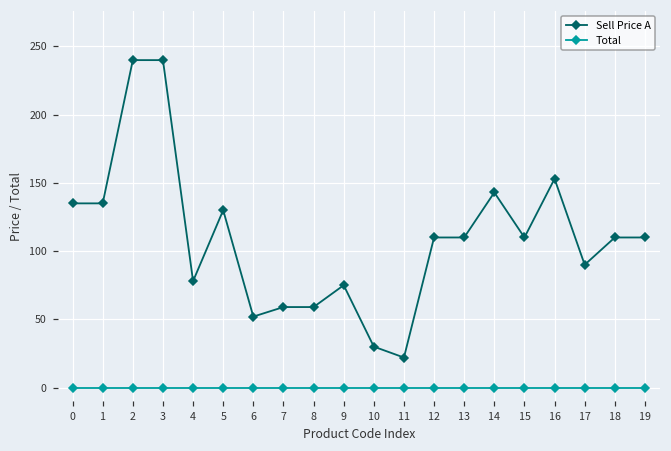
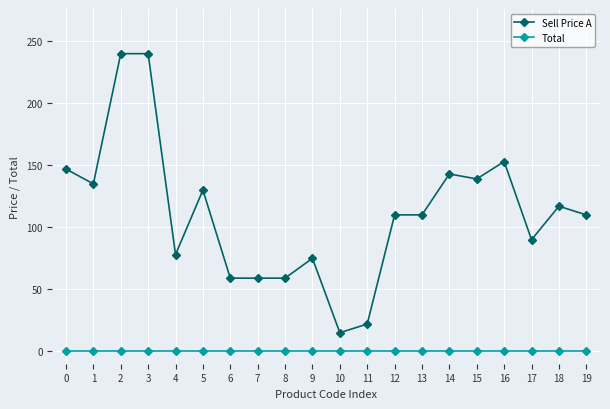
Sell Price A, 0: 135 -> 147
Sell Price A, 6: 52 -> 59
Sell Price A, 10: 30 -> 15
Sell Price A, 15: 110 -> 139
Sell Price A, 18: 110 -> 117
